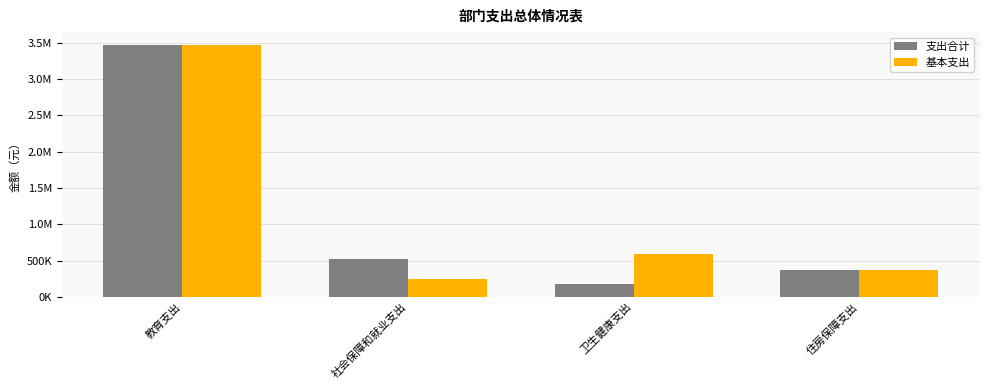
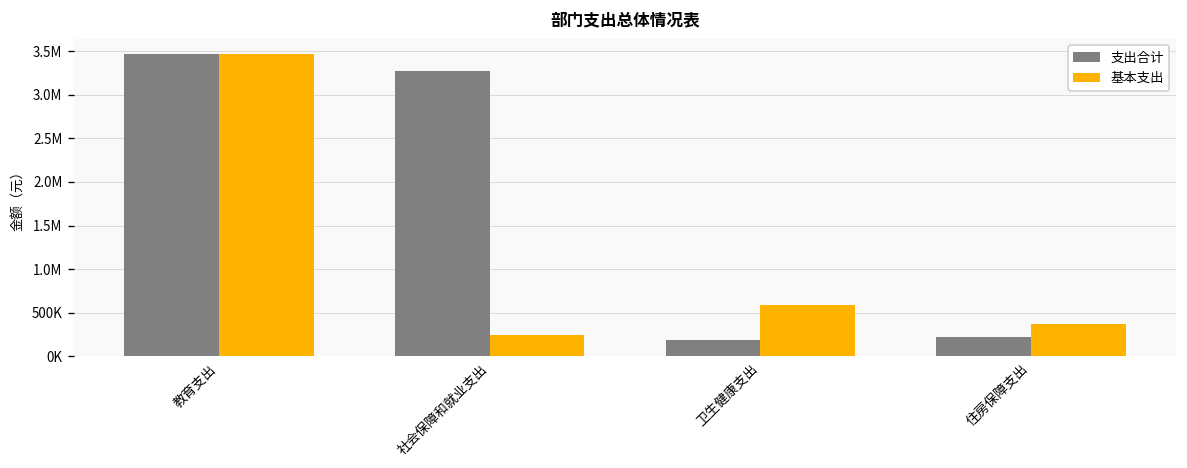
支出合计, 社会保障和就业支出: 500000 -> 3300000
支出合计, 住房保障支出: 400000 -> 200000
